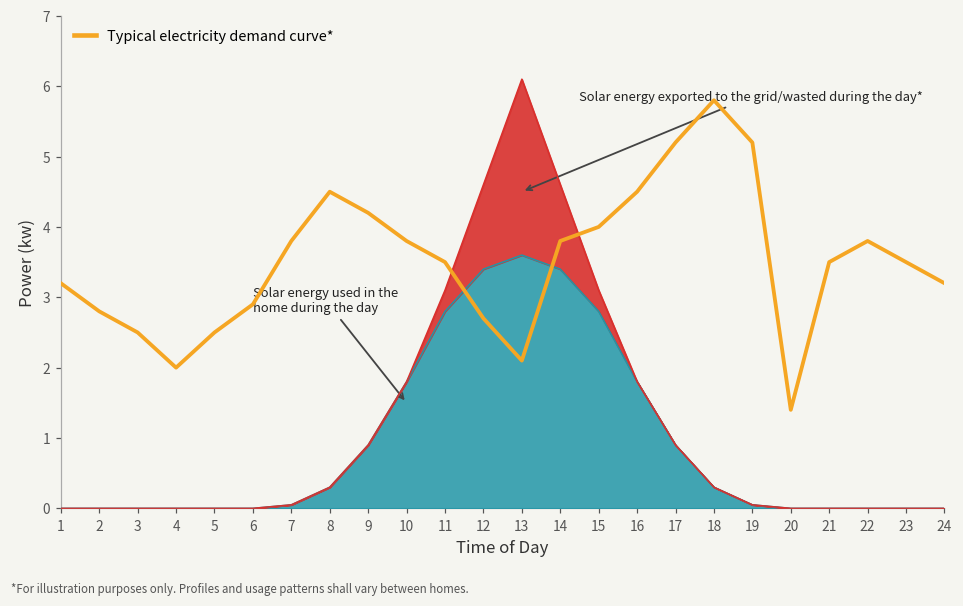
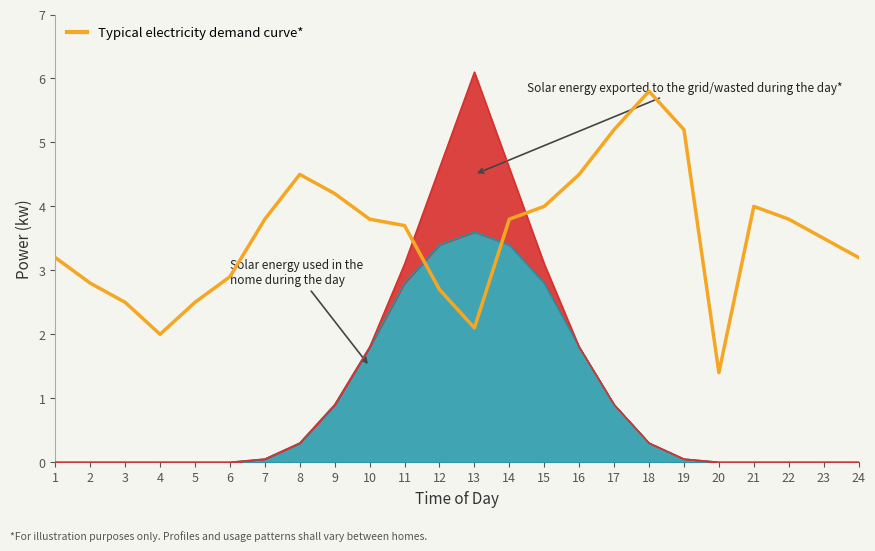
Typical electricity demand curve*, 11: 3.5 -> 3.7
Typical electricity demand curve*, 21: 3.5 -> 4.0
